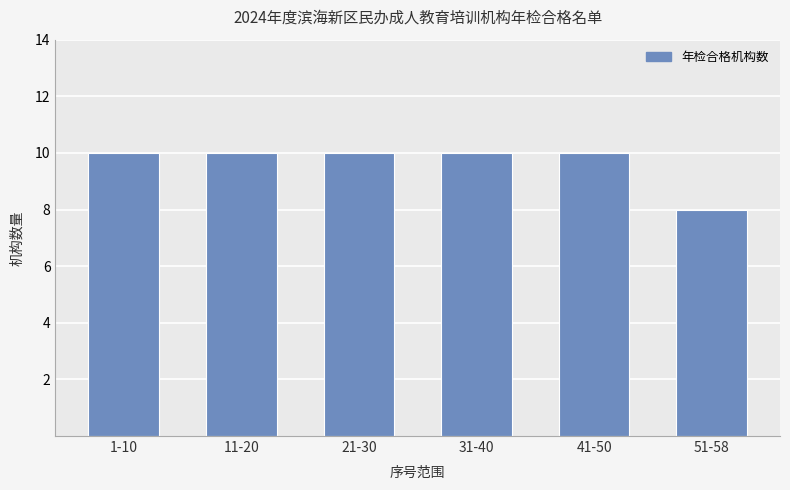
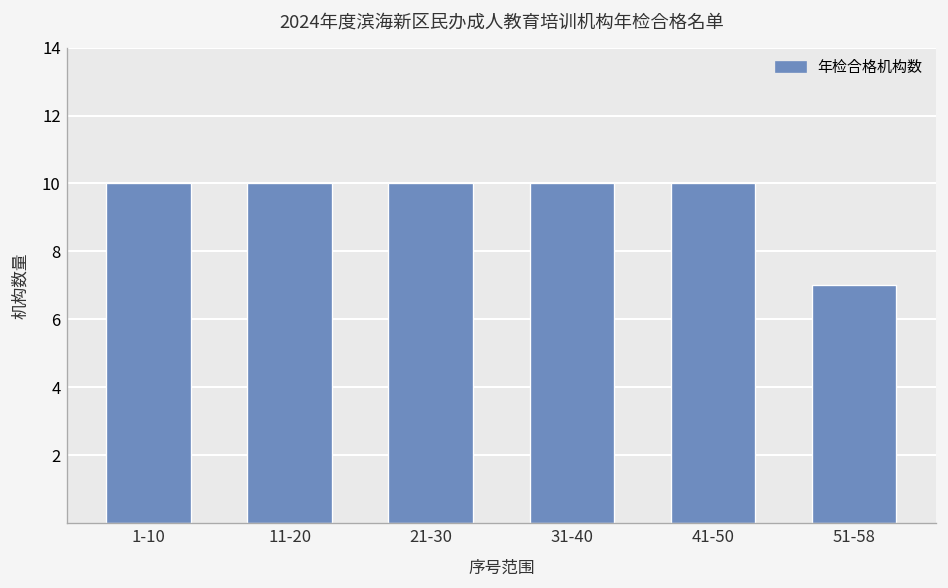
51-58: 8 -> 7
